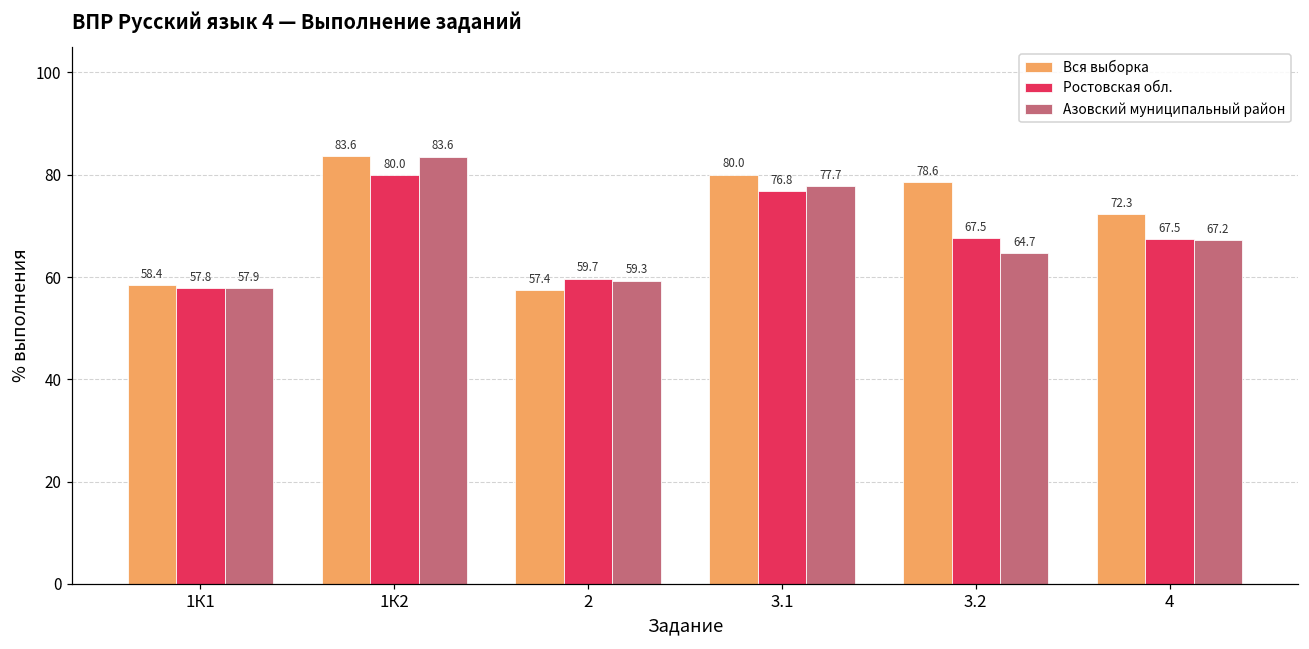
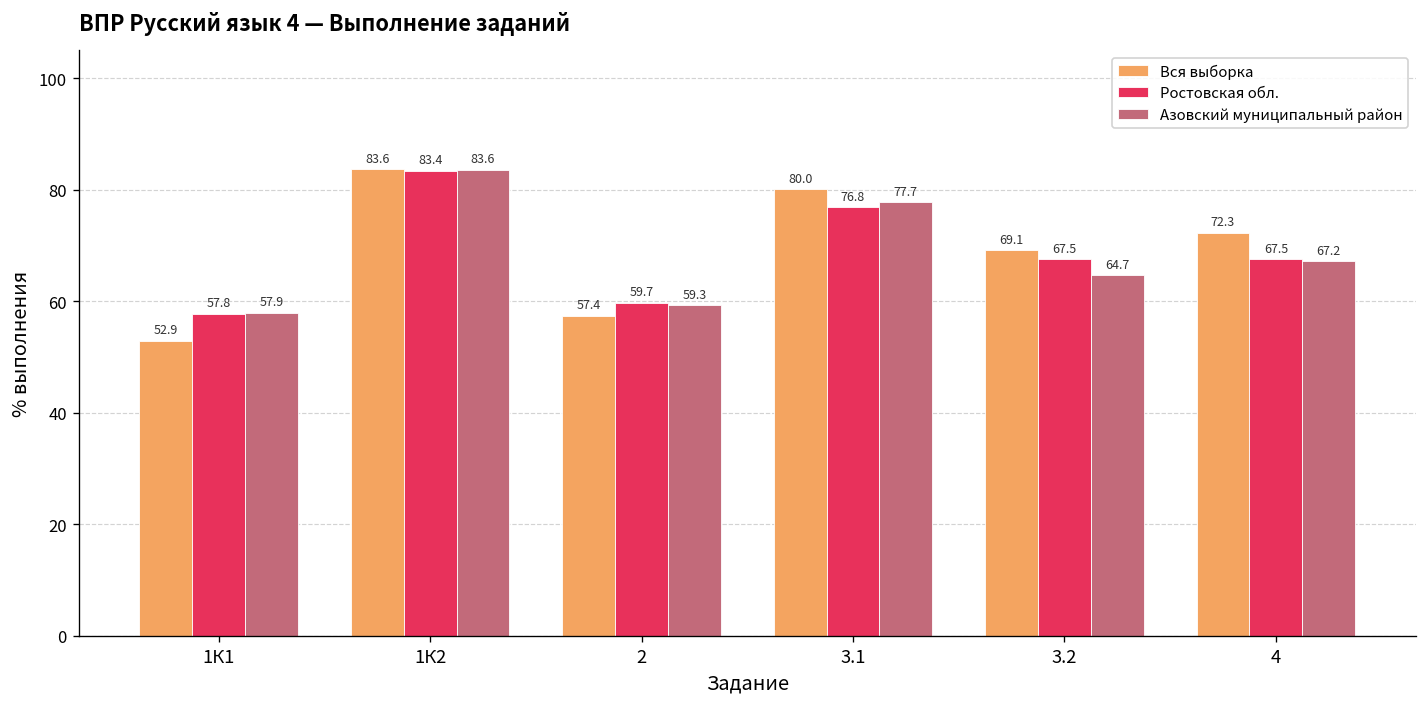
Вся выборка, 1К1: 58.4 -> 52.9
Ростовская обл., 1К2: 80.0 -> 83.4
Вся выборка, 3.2: 78.6 -> 69.1
